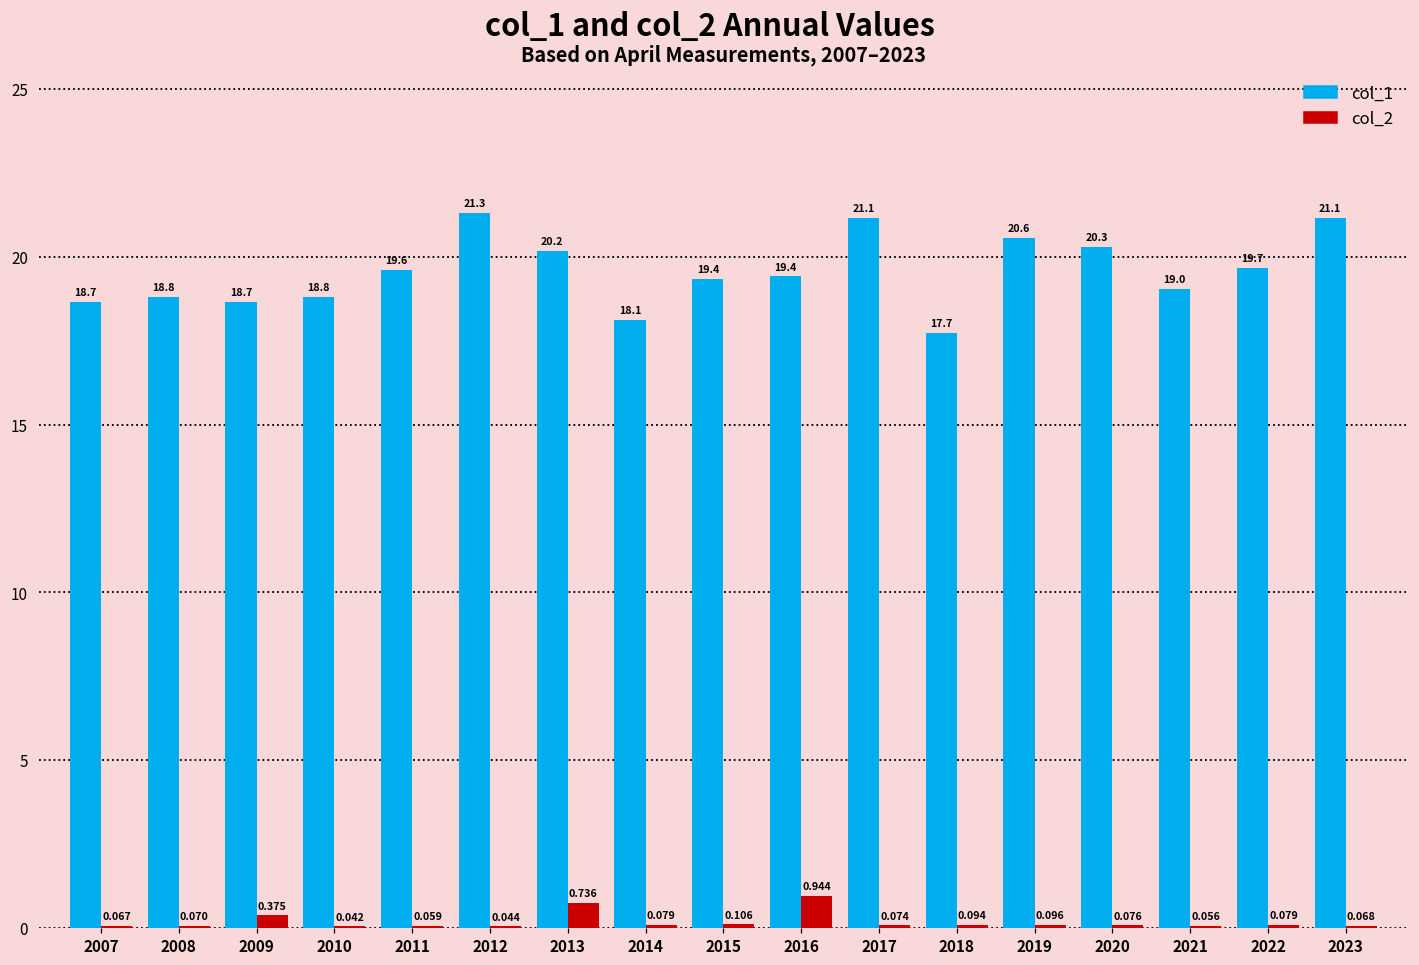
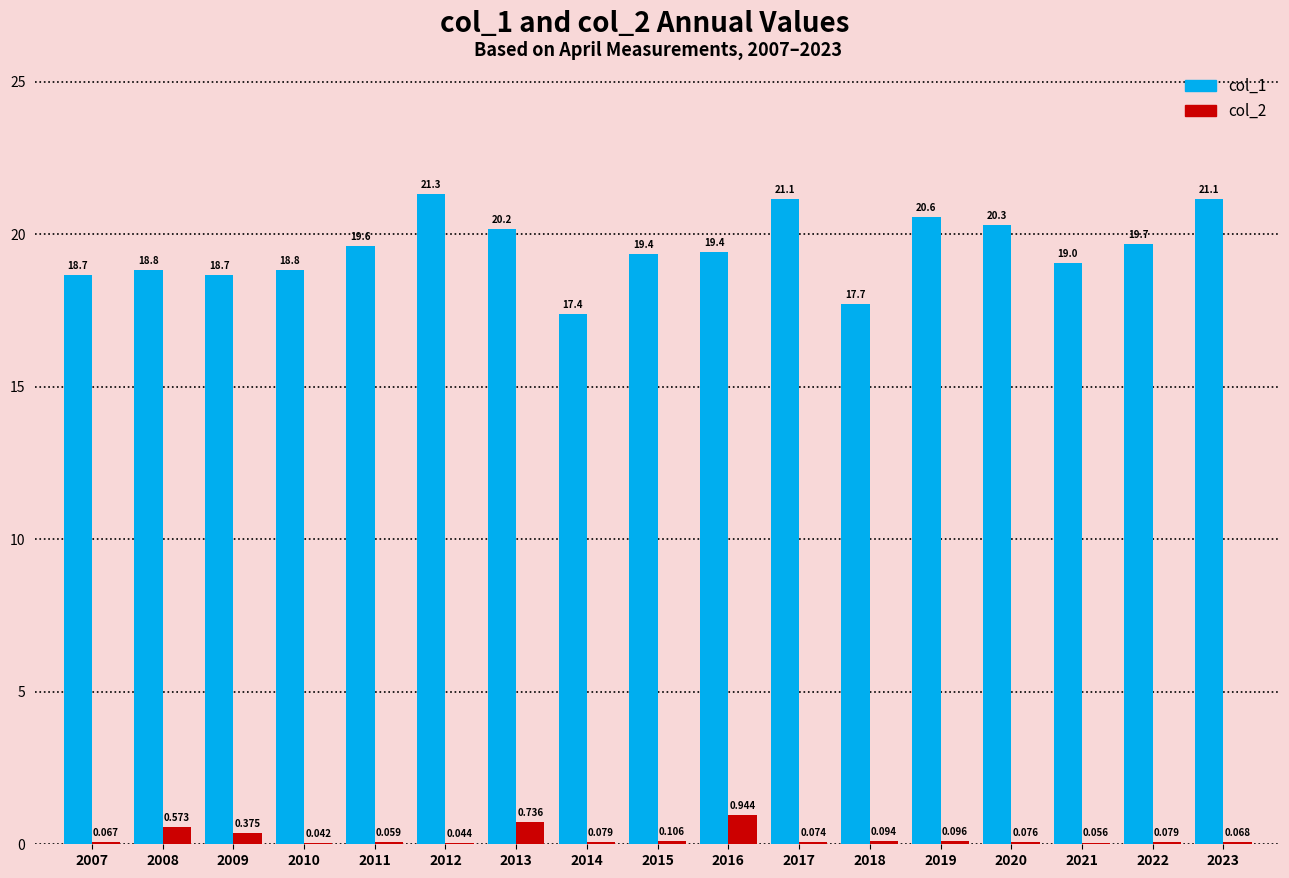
col_2, 2008: 0.070 -> 0.573
col_1, 2014: 18.1 -> 17.4
